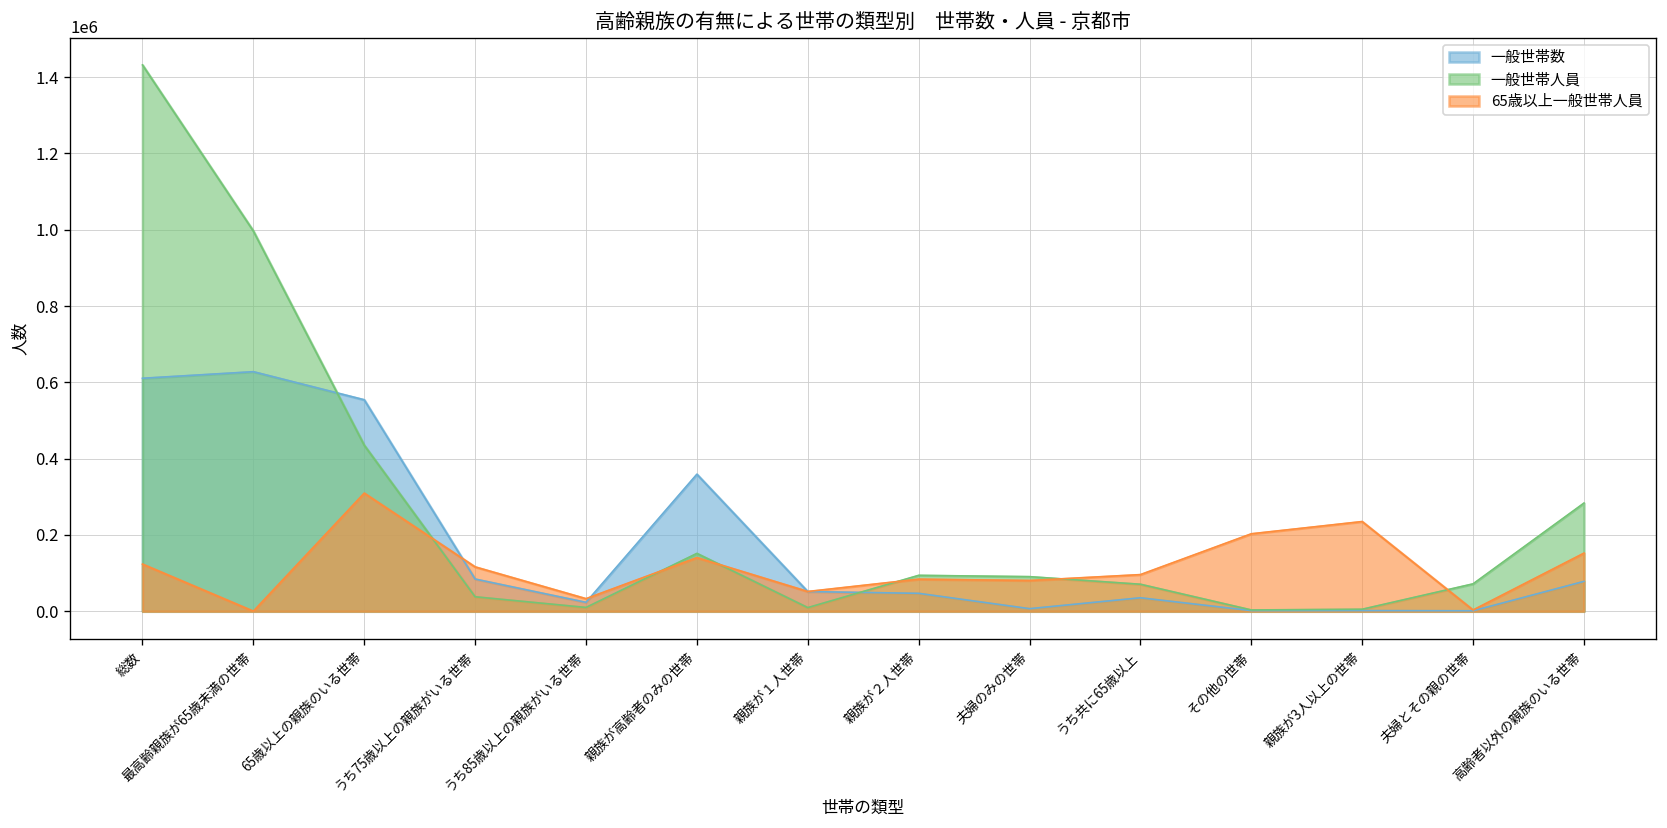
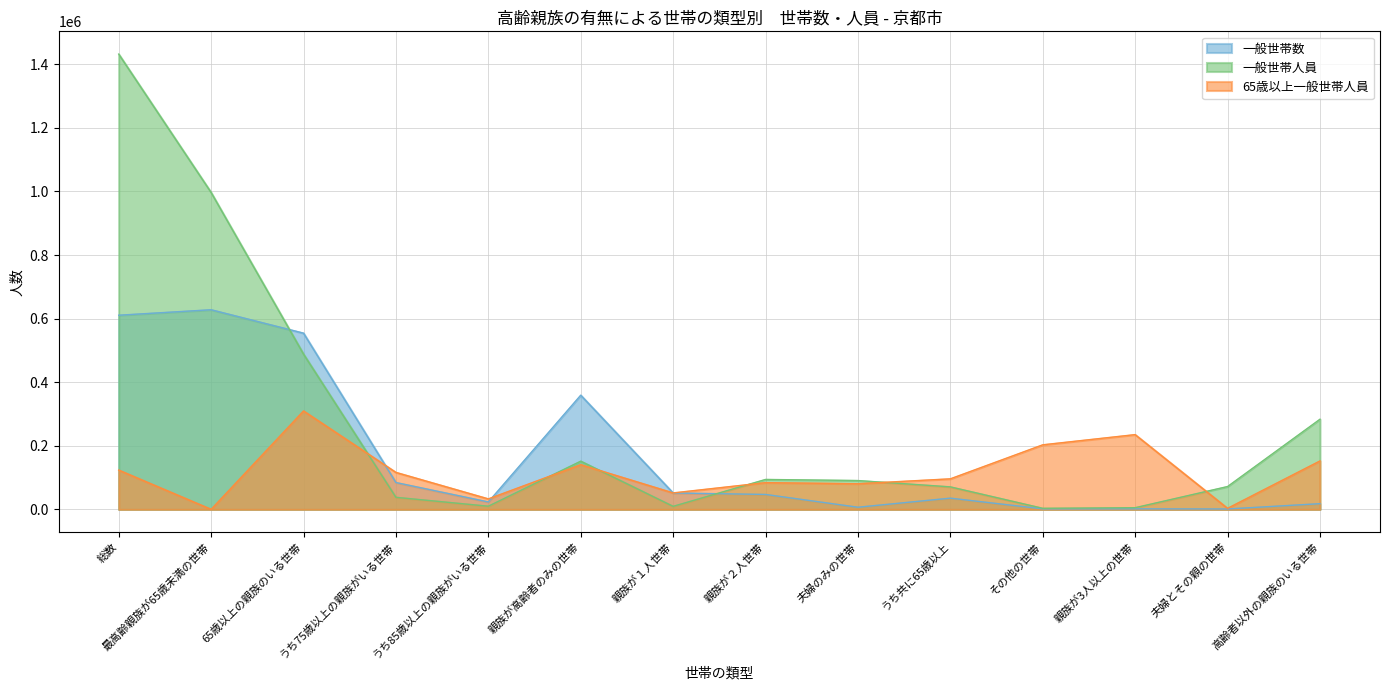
一般世帯人員, 65歳以上の親族のいる世帯: 440000 -> 490000
一般世帯数, 高齢者以外の親族のいる世帯: 80000 -> 20000
